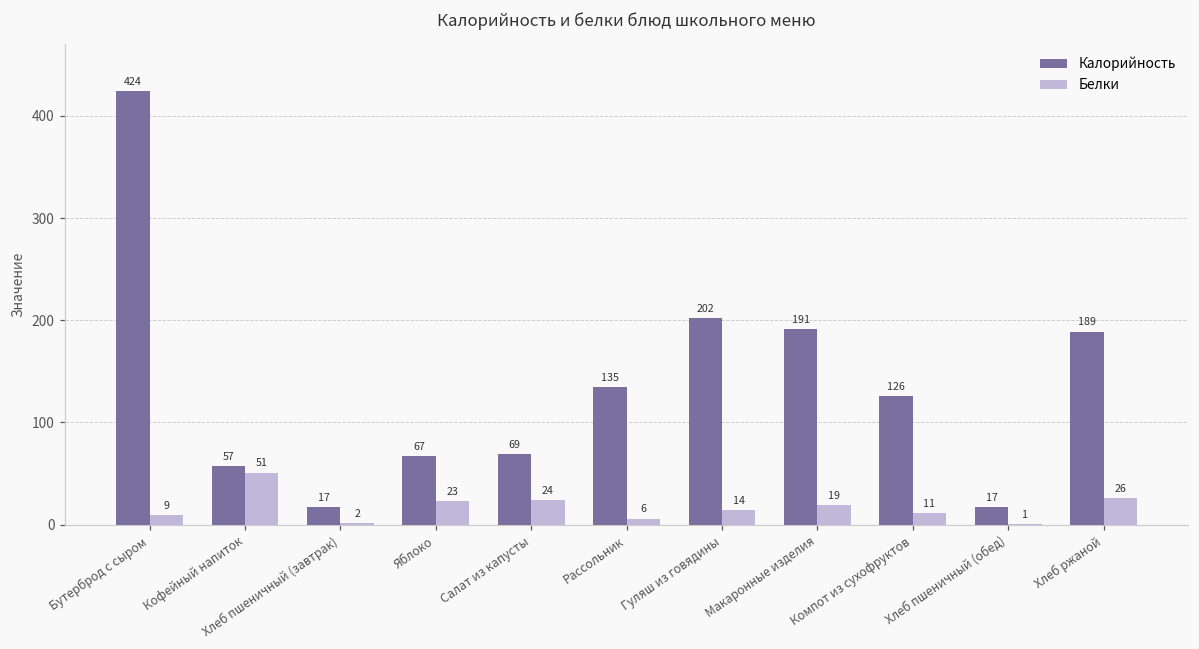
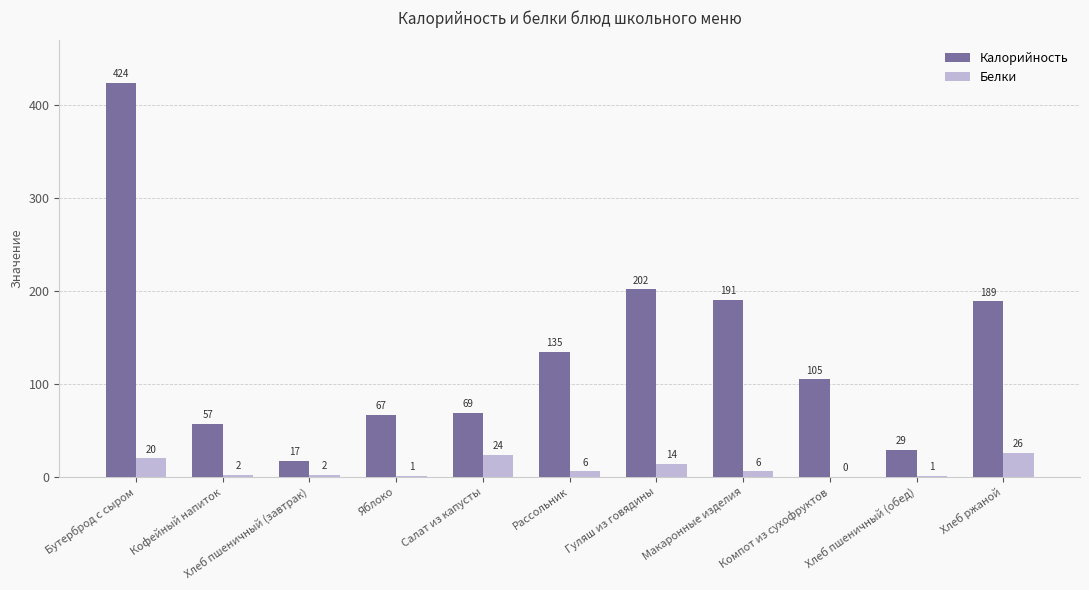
Белки, Бутерброд с сыром: 9 -> 20
Белки, Кофейный напиток: 51 -> 2
Белки, Яблоко: 23 -> 1
Белки, Макаронные изделия: 19 -> 6
Калорийность, Компот из сухофруктов: 126 -> 105
Белки, Компот из сухофруктов: 11 -> 0
Калорийность, Хлеб пшеничный (обед): 17 -> 29
